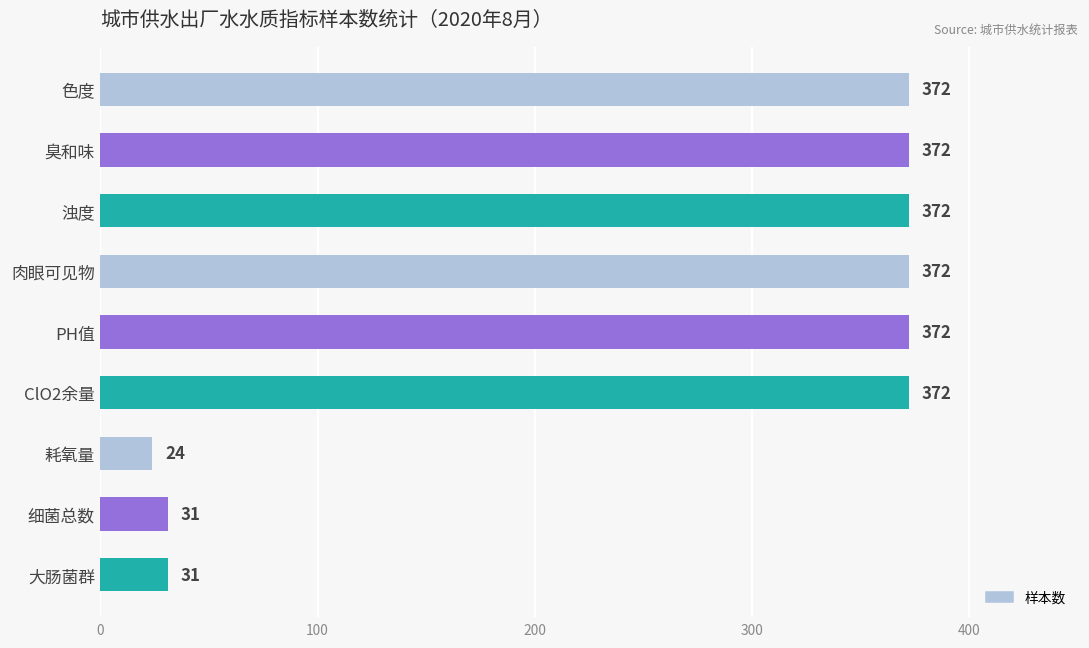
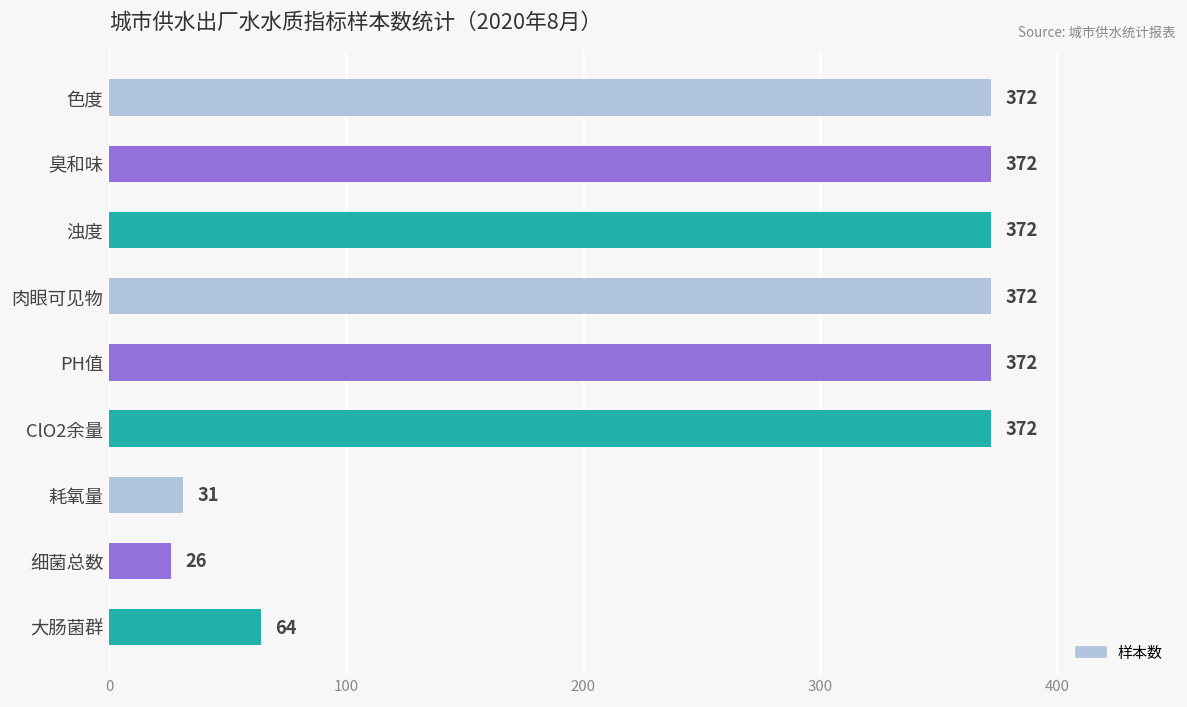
耗氧量: 24 -> 31
细菌总数: 31 -> 26
大肠菌群: 31 -> 64
